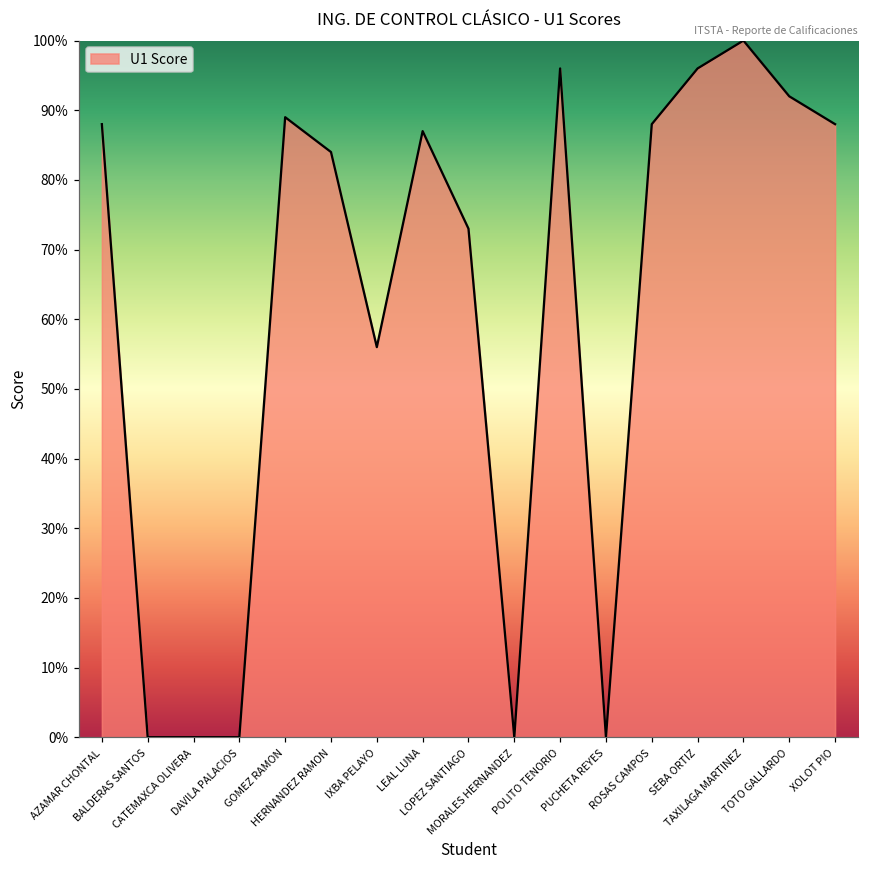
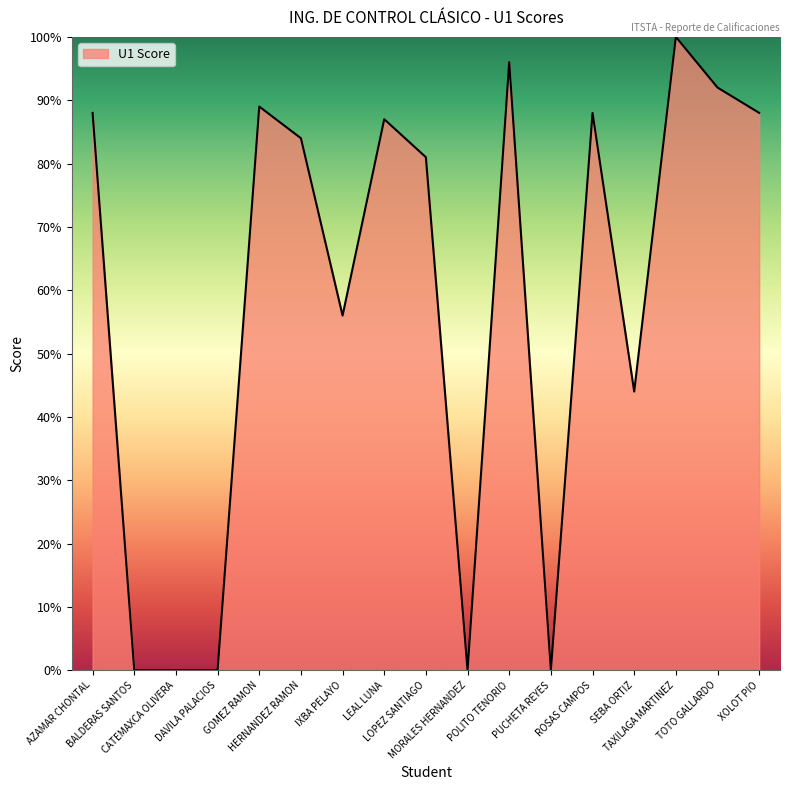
LOPEZ SANTIAGO: 73% -> 81%
SEBA ORTIZ: 96% -> 44%
